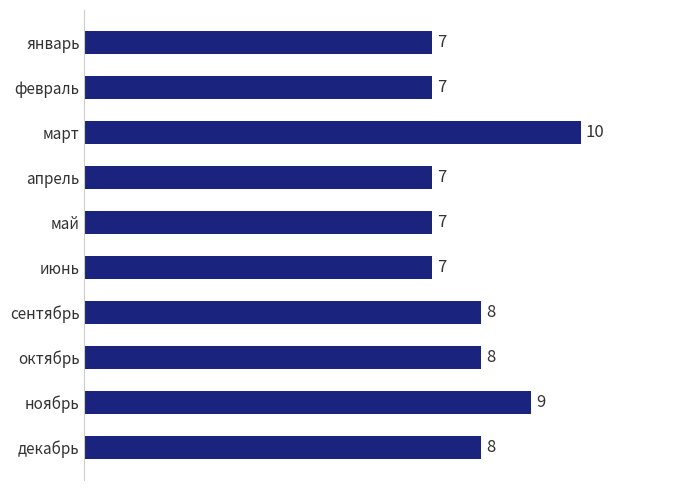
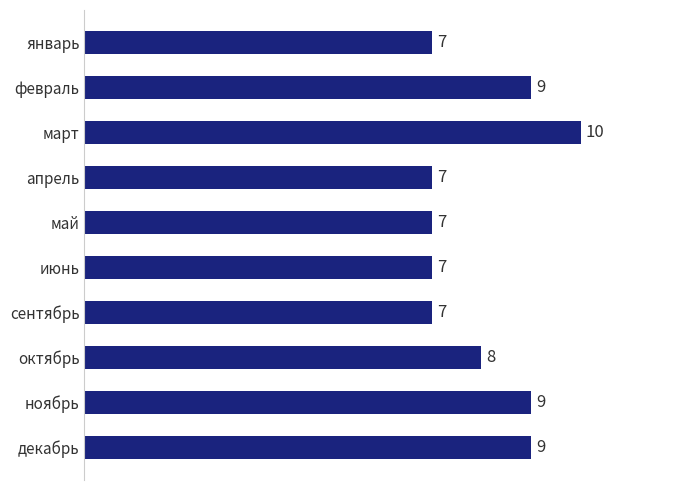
февраль: 7 -> 9
сентябрь: 8 -> 7
декабрь: 8 -> 9
